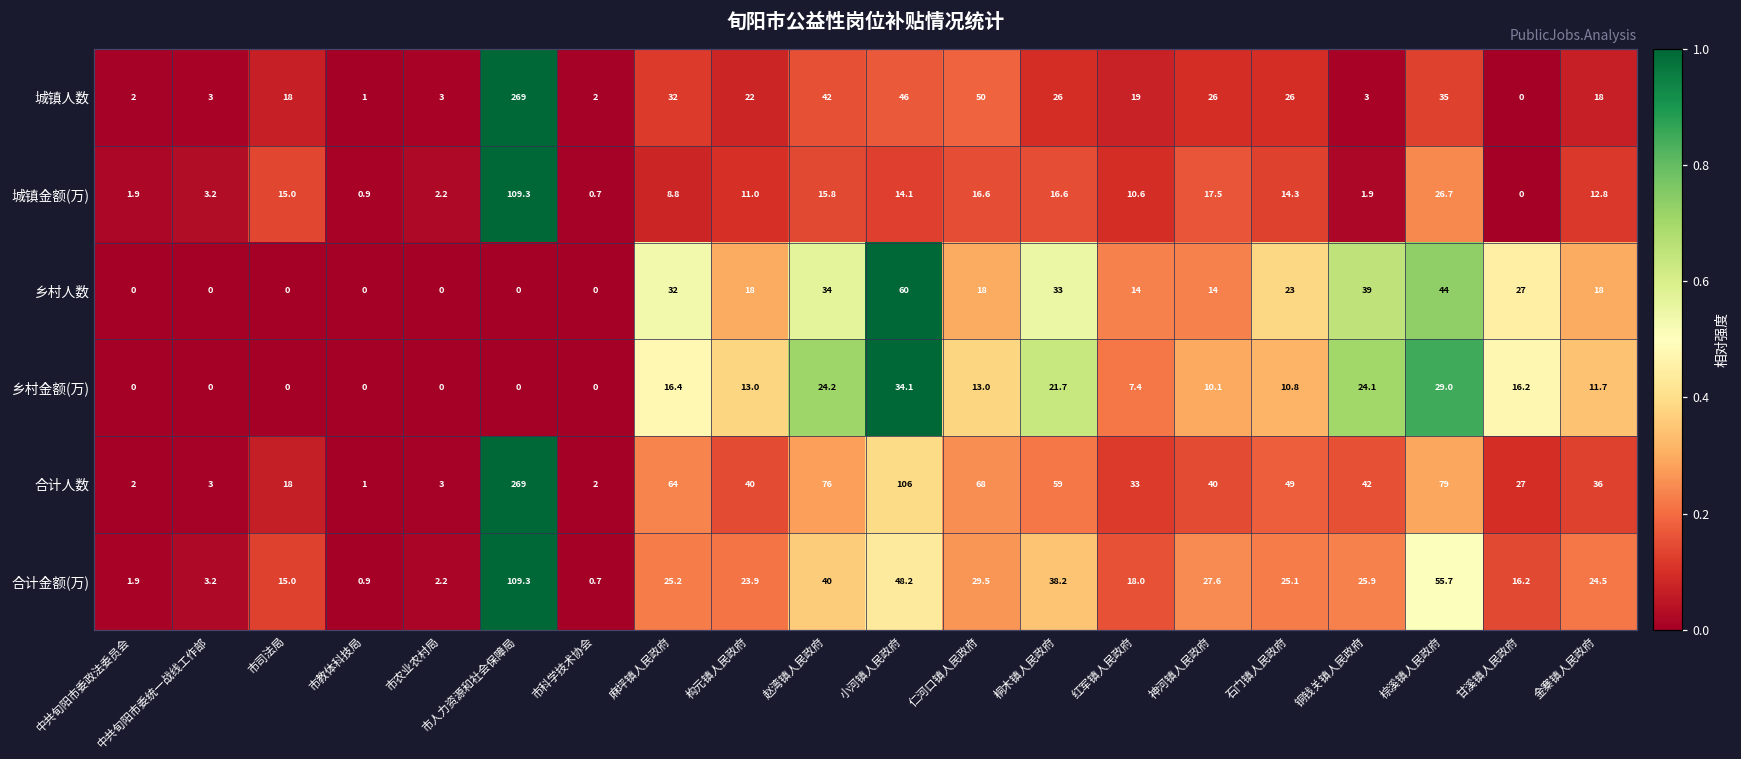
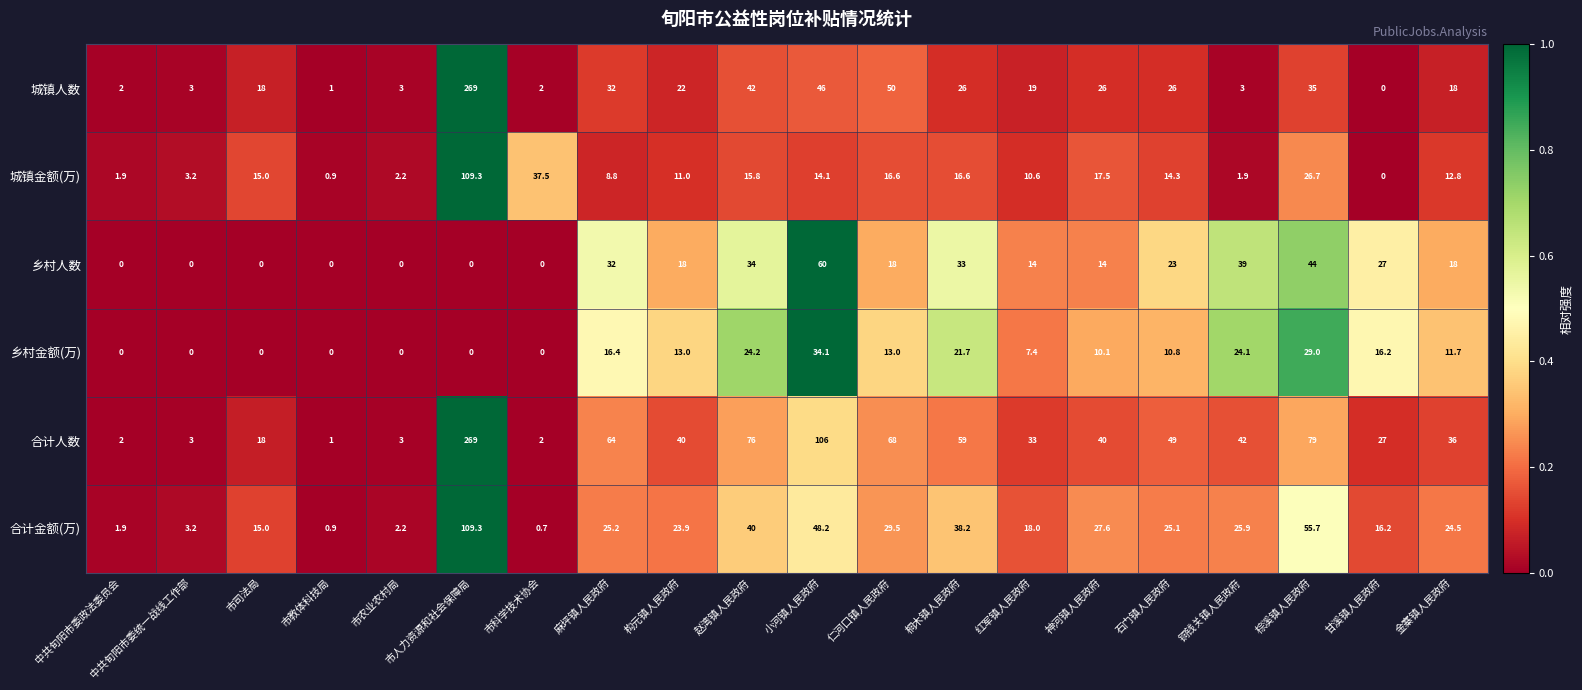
城镇金额(万), 市科学技术协会: 0.7 -> 37.5
